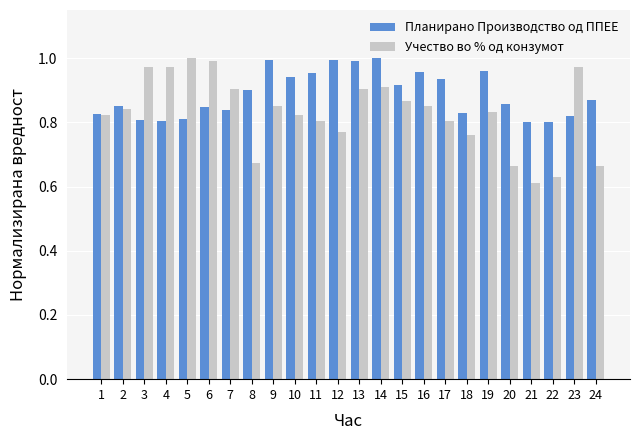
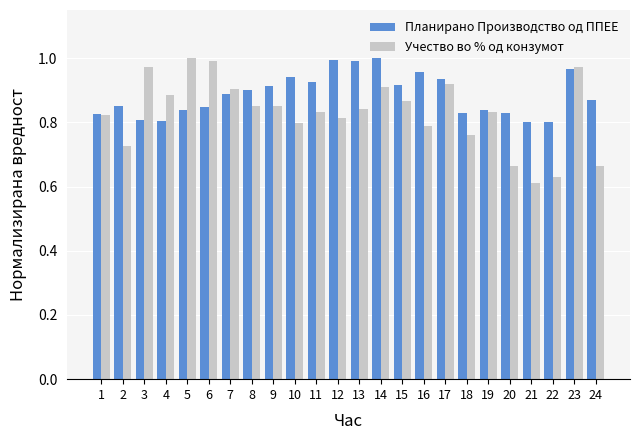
Учество во % од конзумот, 2: 0.84 -> 0.73
Учество во % од конзумот, 4: 0.97 -> 0.88
Планирано Производство од ППЕЕ, 5: 0.81 -> 0.84
Планирано Производство од ППЕЕ, 7: 0.84 -> 0.89
Учество во % од конзумот, 8: 0.67 -> 0.85
Планирано Производство од ППЕЕ, 9: 0.99 -> 0.91
Учество во % од конзумот, 10: 0.82 -> 0.80
Планирано Производство од ППЕЕ, 11: 0.95 -> 0.93
Учество во % од конзумот, 11: 0.81 -> 0.83
Учество во % од конзумот, 12: 0.77 -> 0.81
Учество во % од конзумот, 13: 0.90 -> 0.84
Учество во % од конзумот, 16: 0.85 -> 0.79
Учество во % од конзумот, 17: 0.81 -> 0.92
Планирано Производство од ППЕЕ, 19: 0.96 -> 0.84
Планирано Производство од ППЕЕ, 20: 0.86 -> 0.83
Планирано Производство од ППЕЕ, 23: 0.82 -> 0.97
